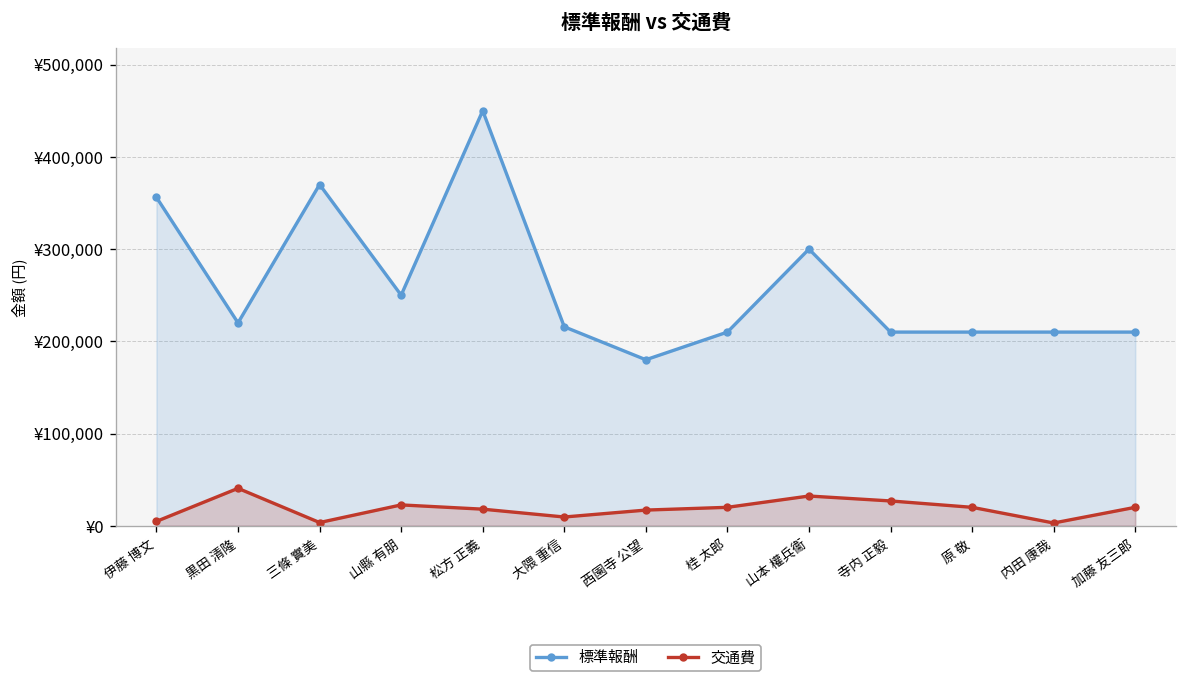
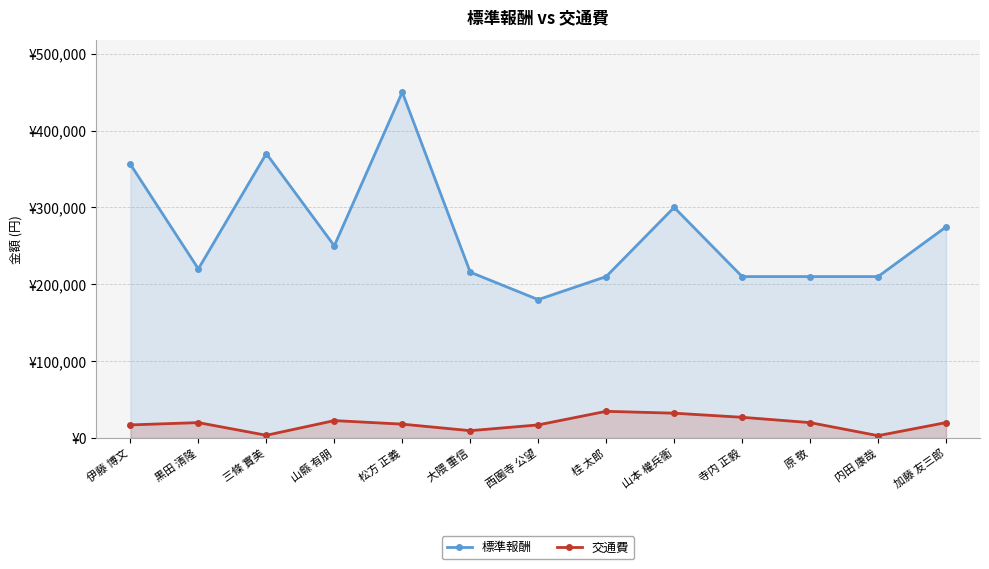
交通費, 伊藤 博文: ¥0 -> ¥20,000
交通費, 黒田 清隆: ¥40,000 -> ¥20,000
交通費, 桂 太郎: ¥20,000 -> ¥30,000
標準報酬, 加藤 友三郎: ¥210,000 -> ¥270,000
